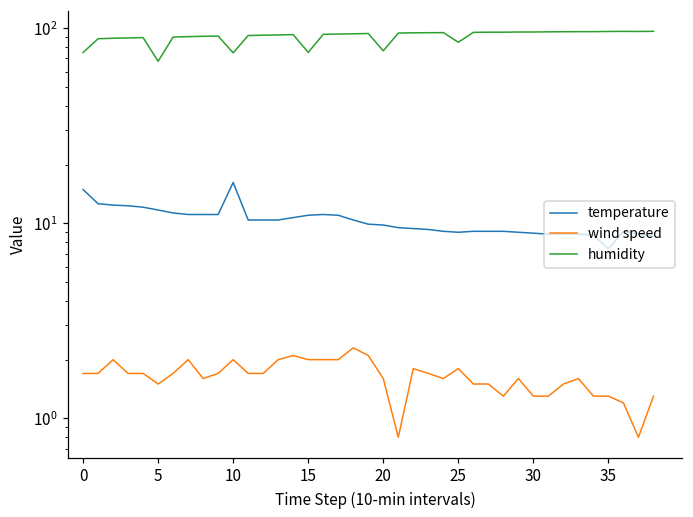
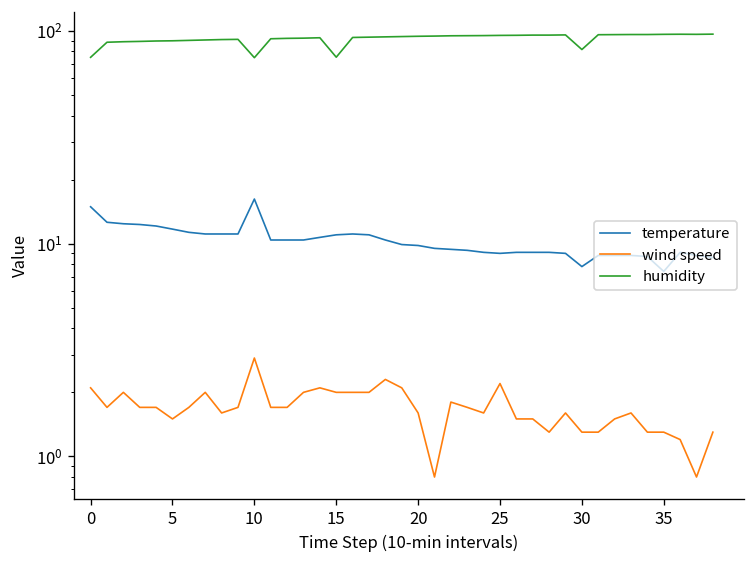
wind speed, 0: 1.7 -> 2.1
humidity, 5: 68 -> 90
wind speed, 10: 2.0 -> 2.9
humidity, 20: 77 -> 90
wind speed, 25: 1.8 -> 2.2
humidity, 25: 80 -> 100
temperature, 30: 9 -> 8
humidity, 30: 100 -> 80
